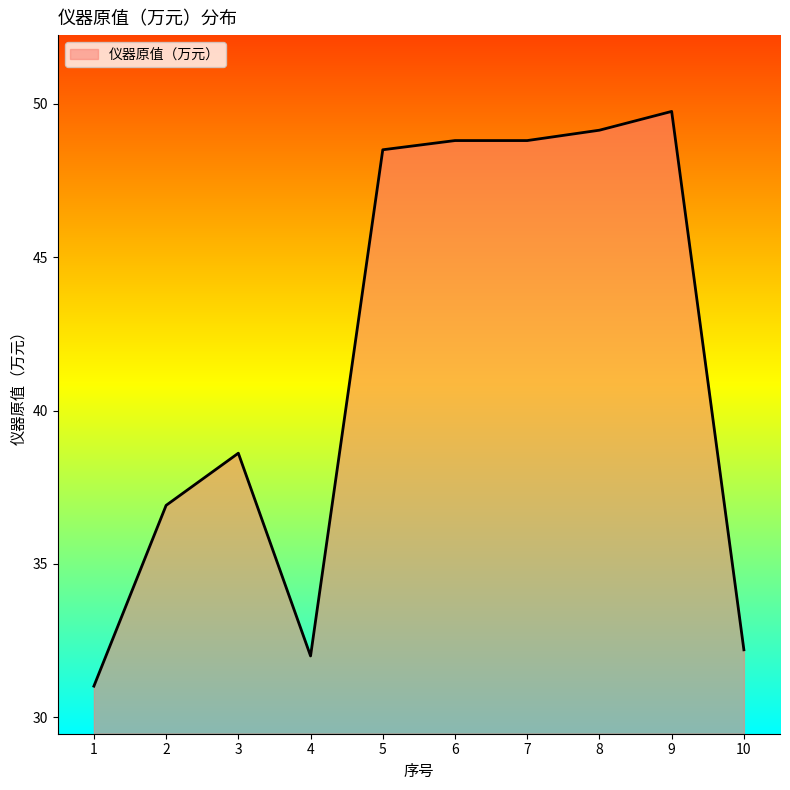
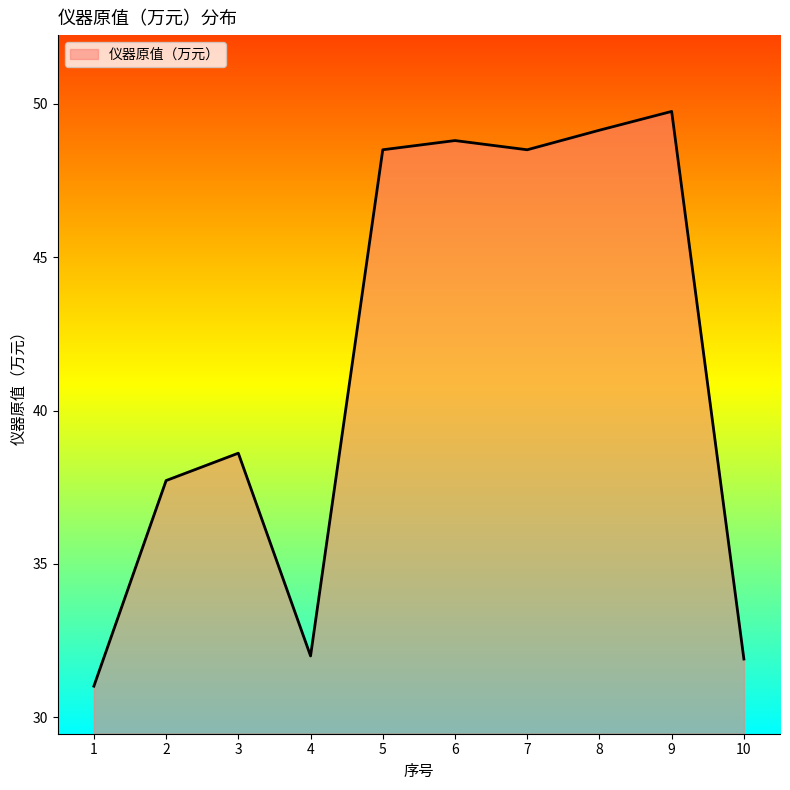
2: 36.9 -> 37.7
7: 48.8 -> 48.5
10: 32.2 -> 31.9
